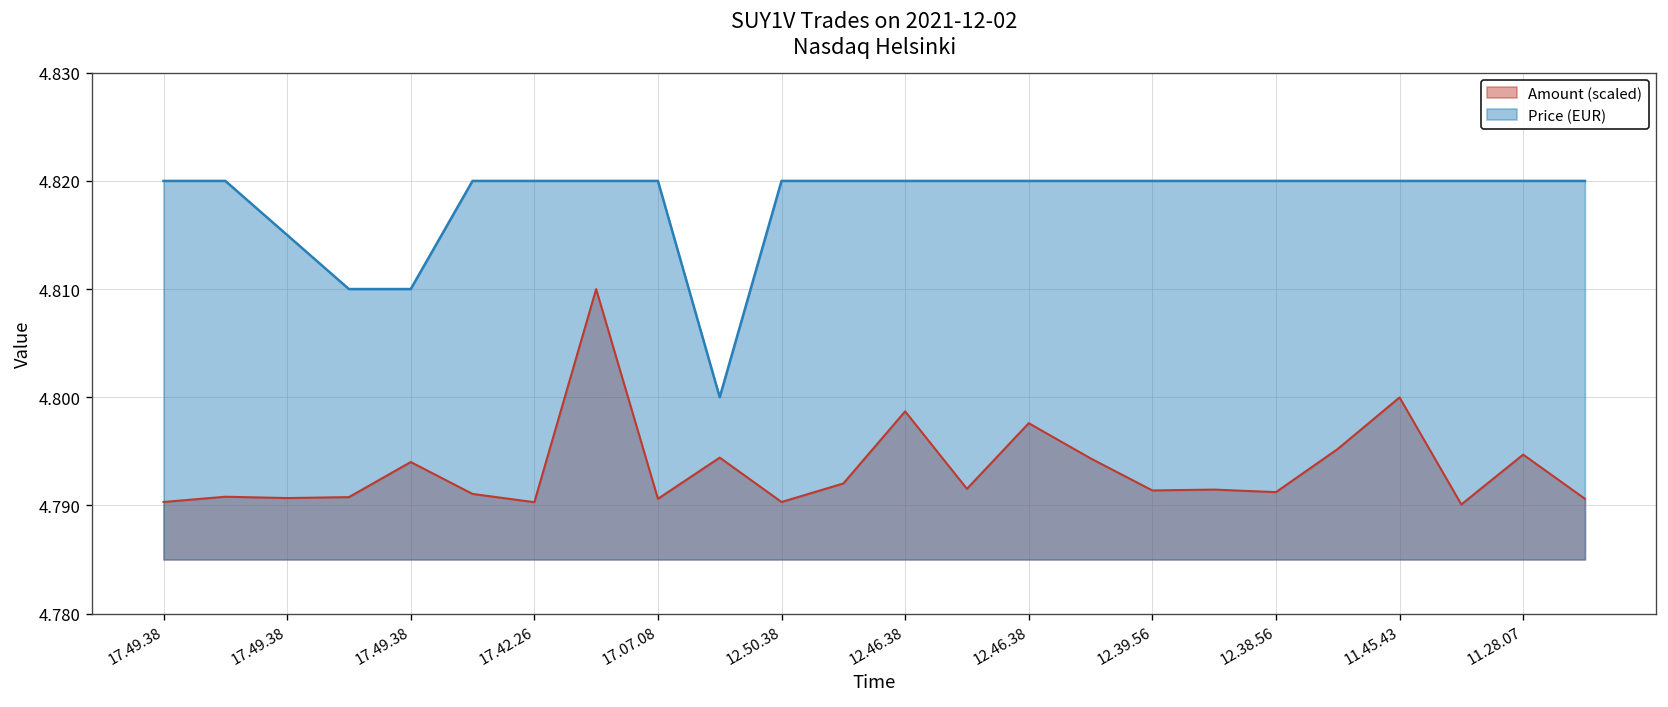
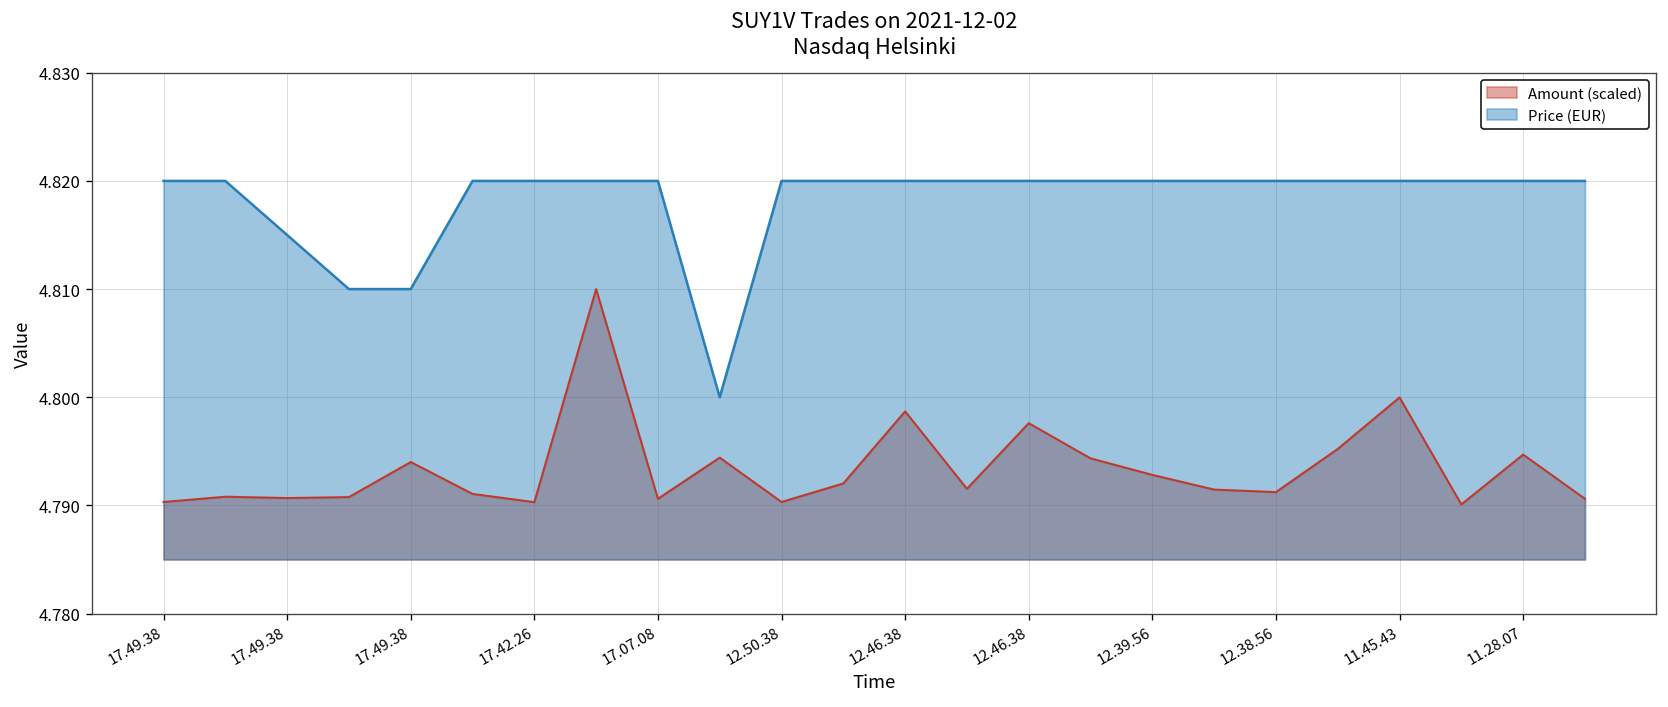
Amount (scaled), 12.39.56: 4.791 -> 4.793
